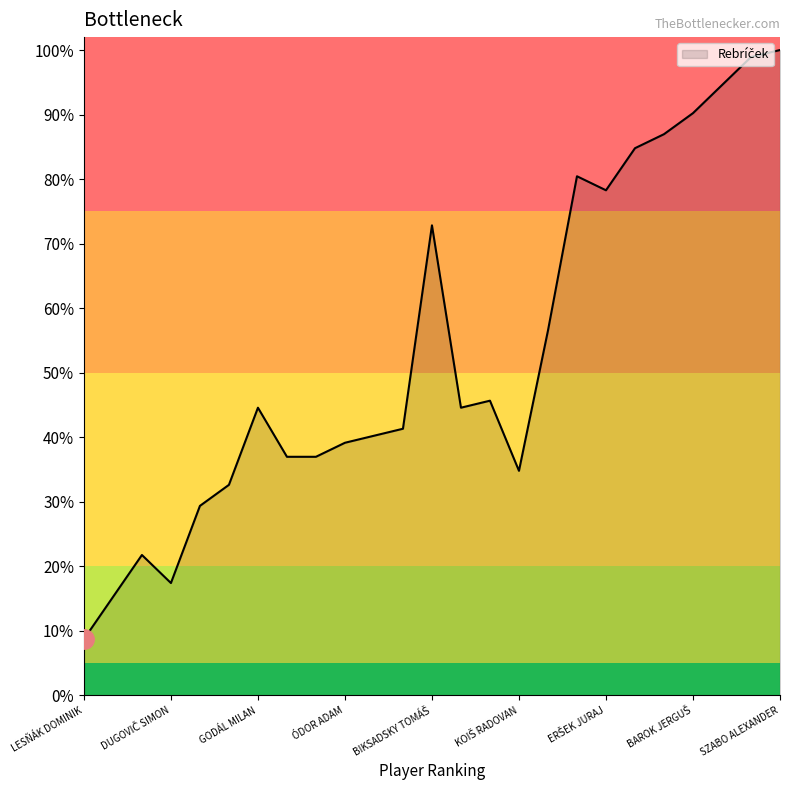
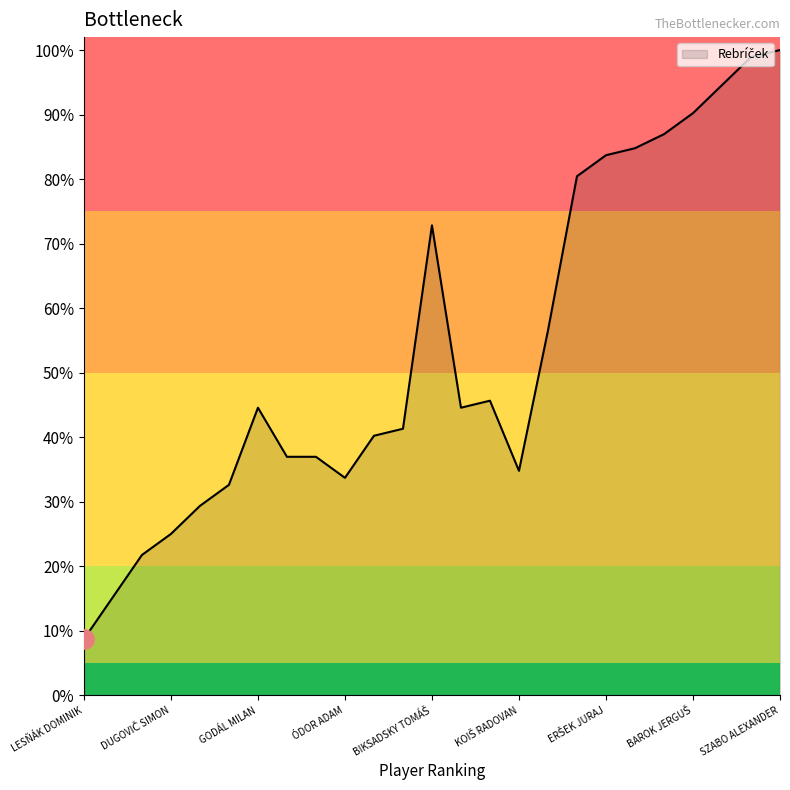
Rebríček, DUGOVIČ SIMON: 17% -> 25%
Rebríček, ÓDOR ADAM: 39% -> 34%
Rebríček, ERŠEK JURAJ: 78% -> 84%
